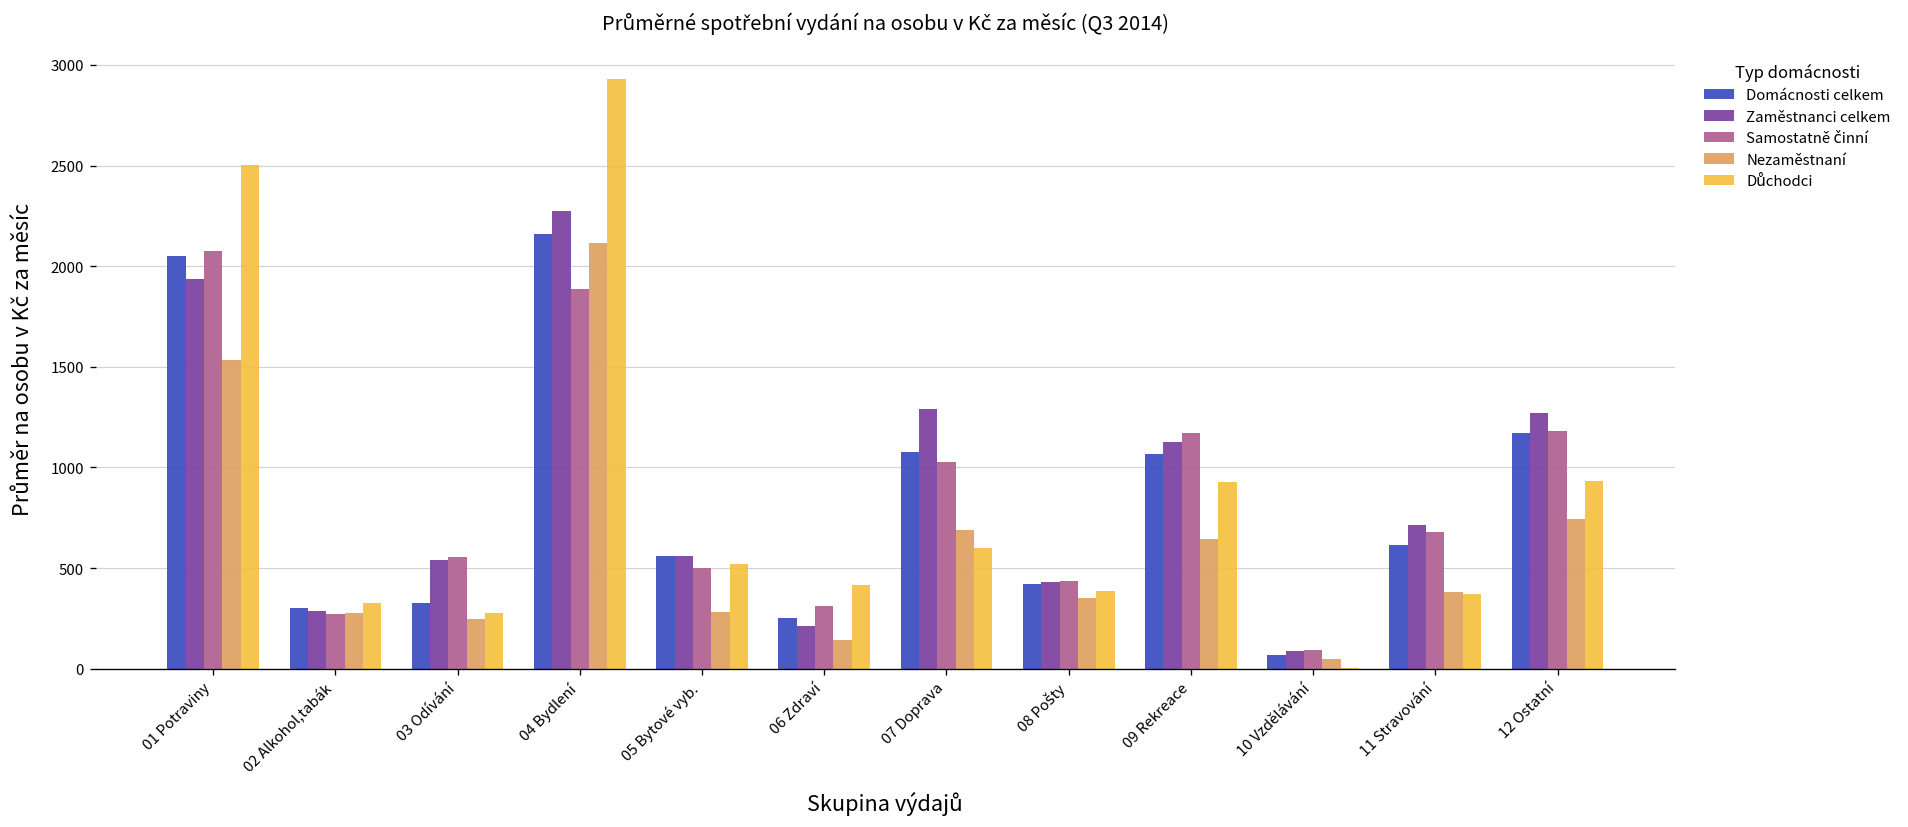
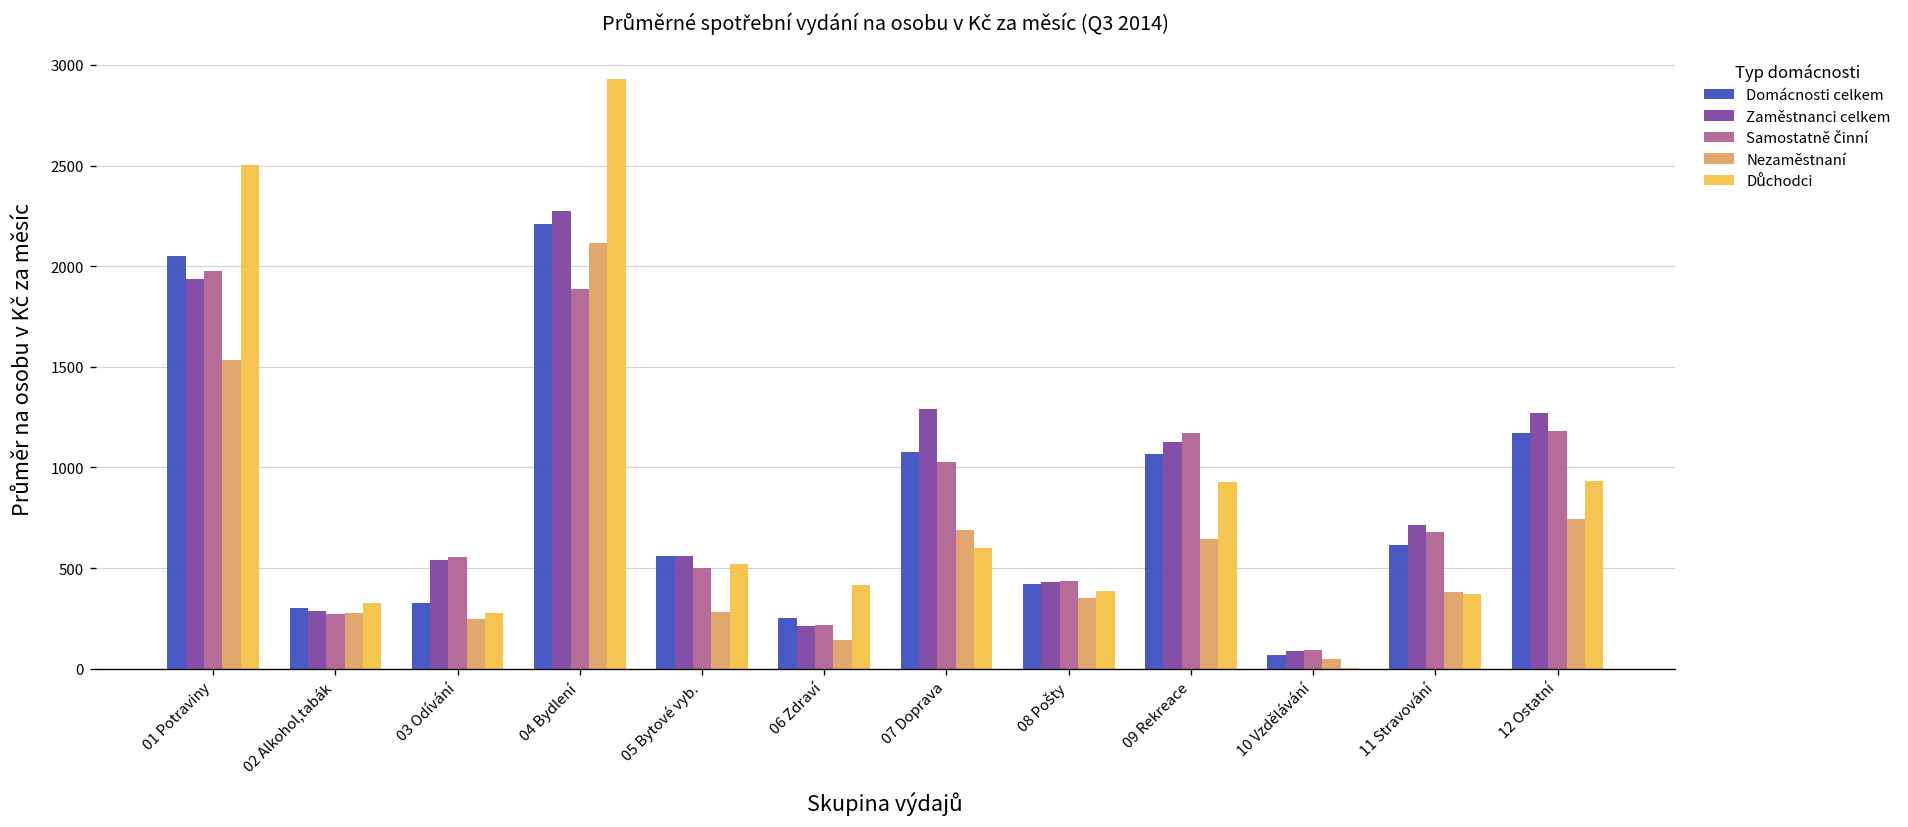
Samostatně činní, 01 Potraviny: 2080 -> 1980
Domácnosti celkem, 04 Bydlení: 2160 -> 2210
Samostatně činní, 06 Zdraví: 310 -> 220
